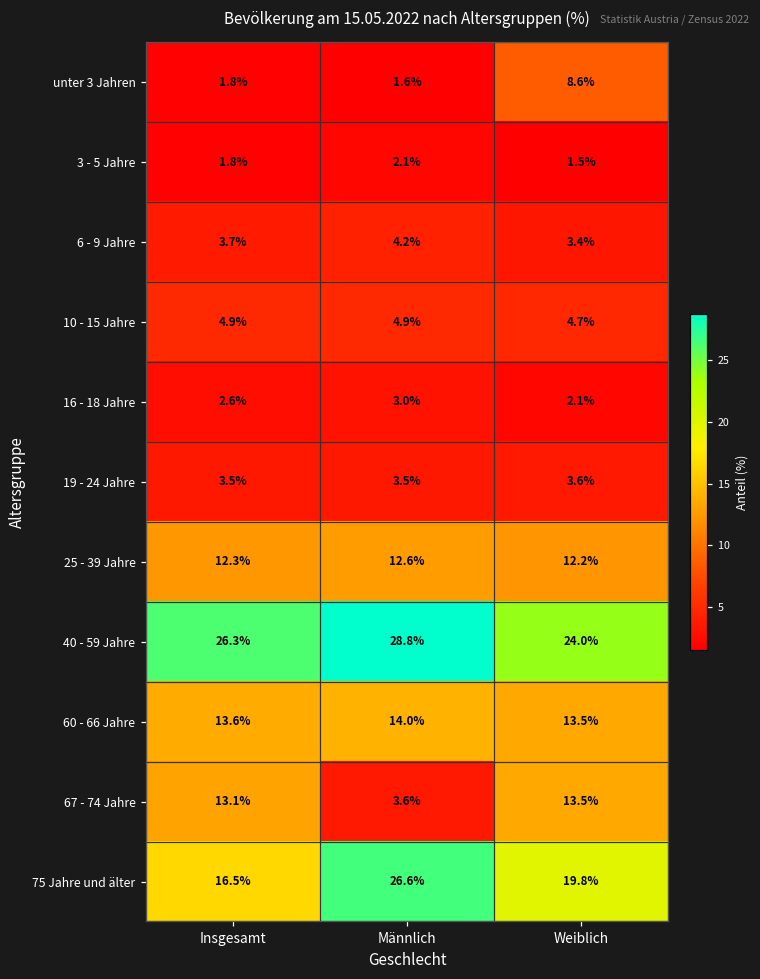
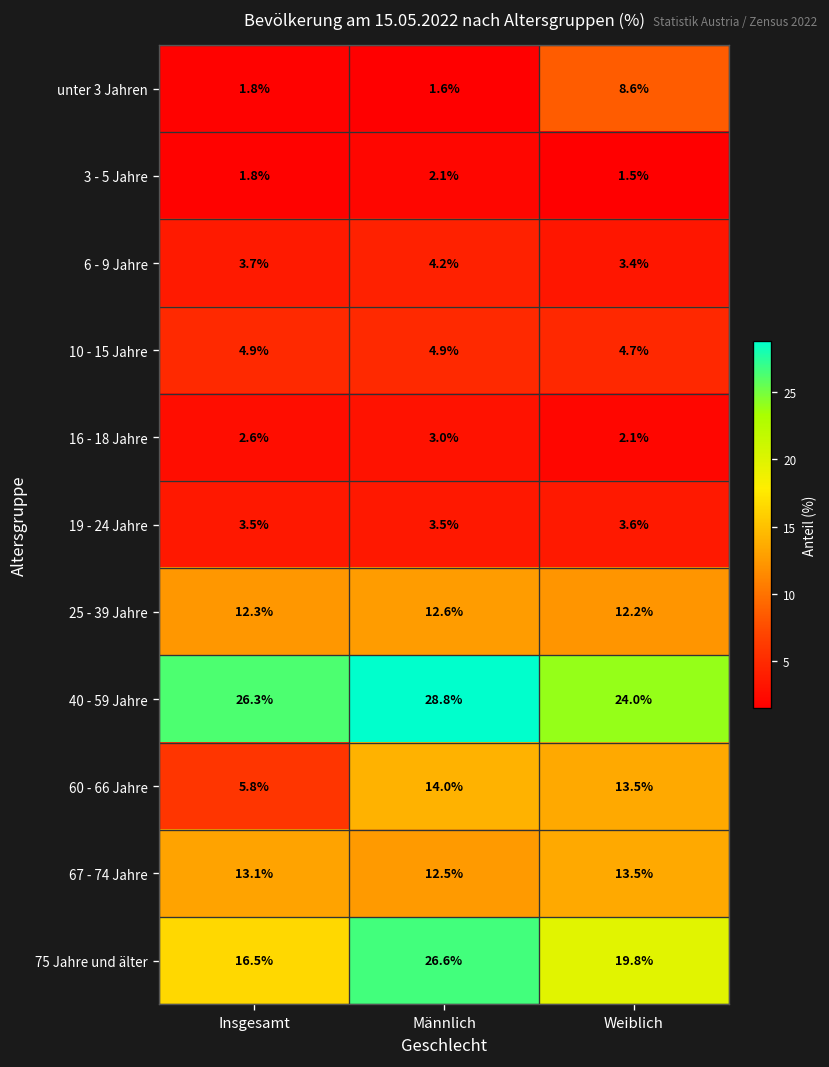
60 - 66 Jahre, Insgesamt: 13.6% -> 5.8%
67 - 74 Jahre, Männlich: 3.6% -> 12.5%
